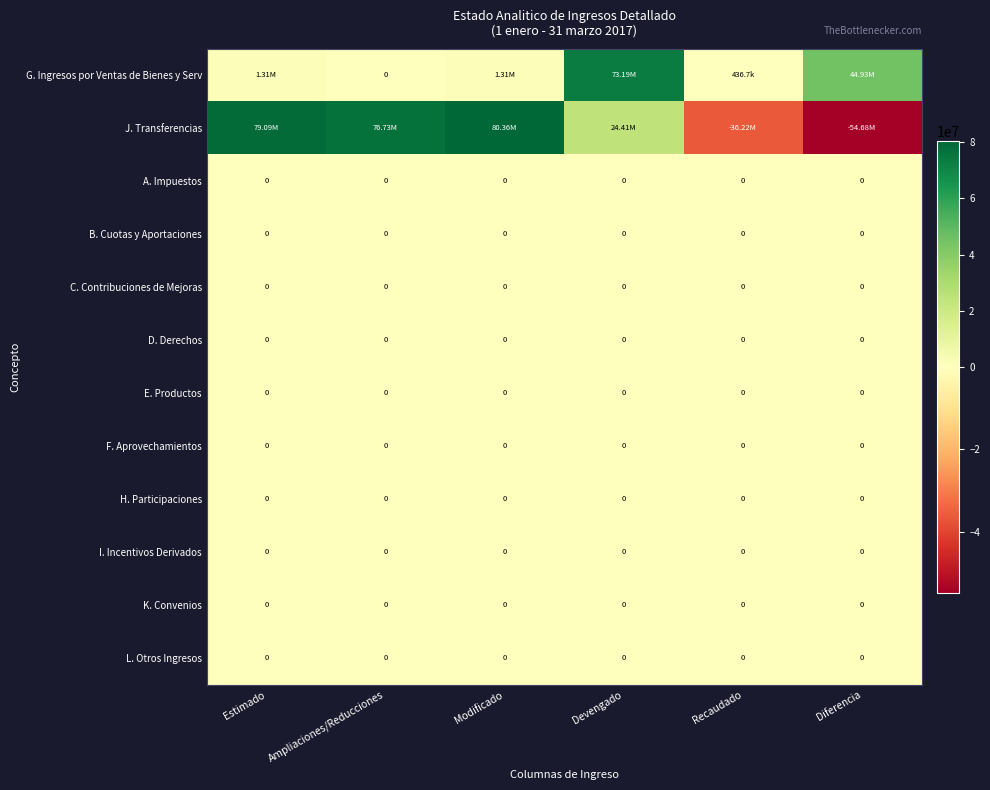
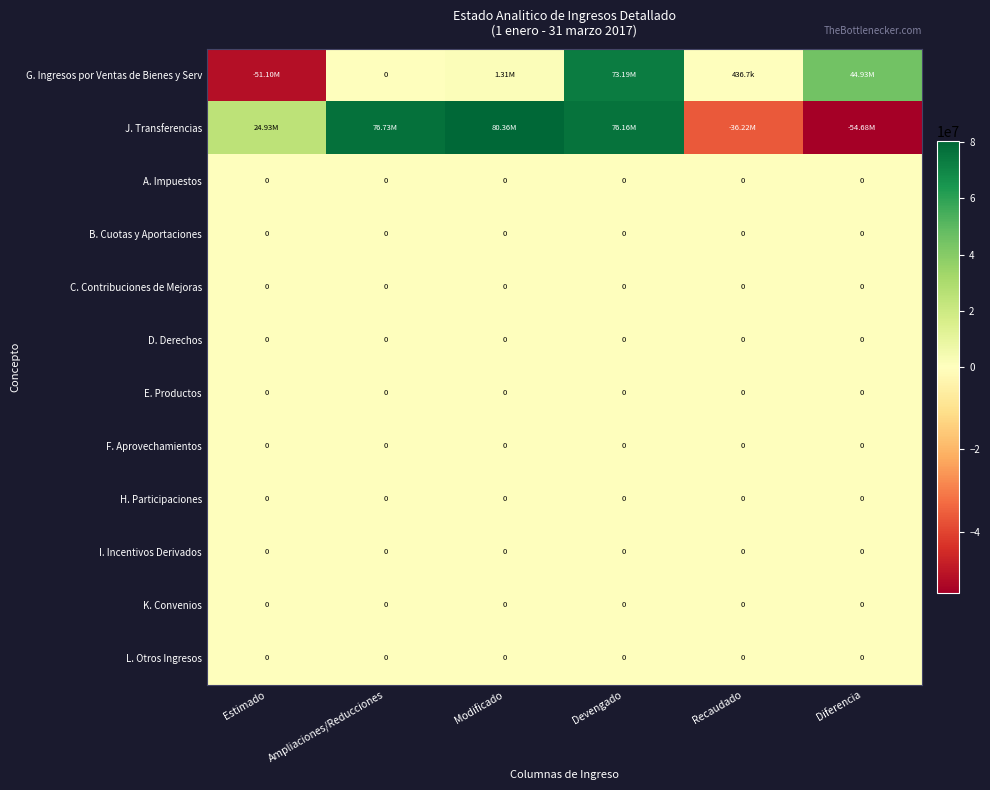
G. Ingresos por Ventas de Bienes y Serv, Estimado: 1.31M -> -51.10M
J. Transferencias, Estimado: 79.09M -> 24.93M
J. Transferencias, Devengado: 24.41M -> 76.16M
